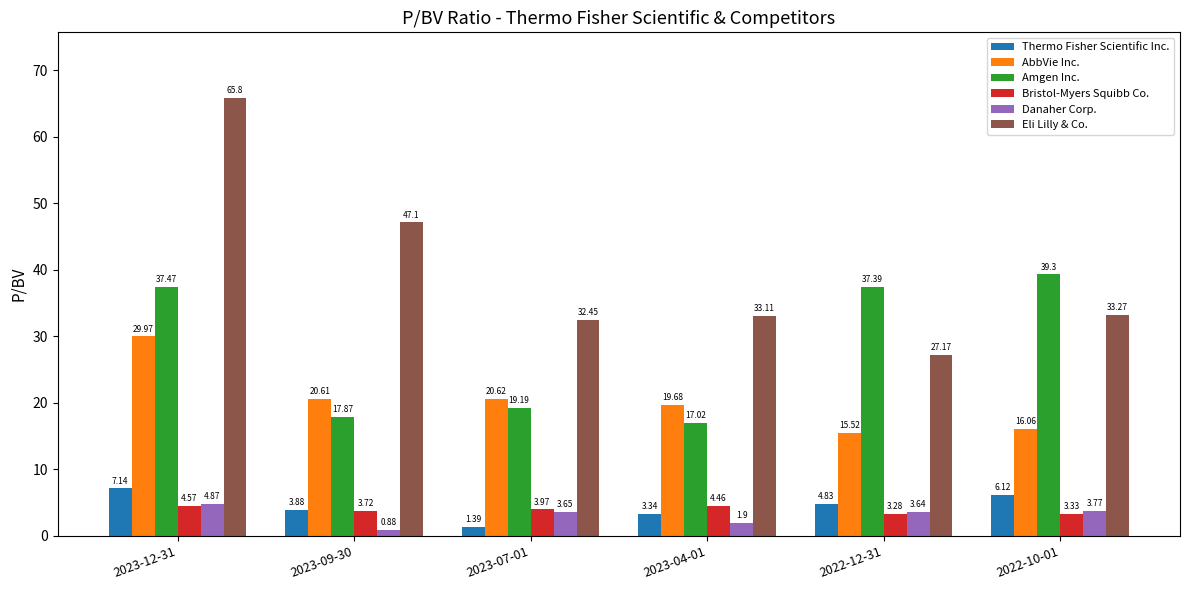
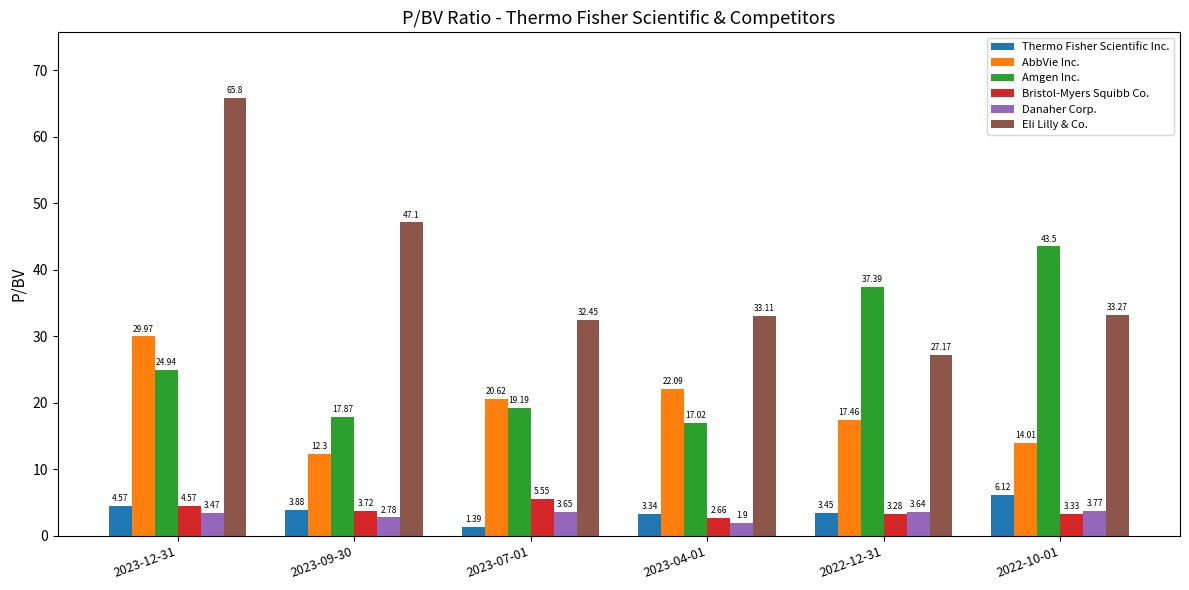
Thermo Fisher Scientific Inc., 2023-12-31: 7.14 -> 4.57
Amgen Inc., 2023-12-31: 37.47 -> 24.94
Danaher Corp., 2023-12-31: 4.87 -> 3.47
AbbVie Inc., 2023-09-30: 20.61 -> 12.3
Danaher Corp., 2023-09-30: 0.88 -> 2.78
Bristol-Myers Squibb Co., 2023-07-01: 3.97 -> 5.55
AbbVie Inc., 2023-04-01: 19.68 -> 22.09
Bristol-Myers Squibb Co., 2023-04-01: 4.46 -> 2.66
Thermo Fisher Scientific Inc., 2022-12-31: 4.83 -> 3.45
AbbVie Inc., 2022-12-31: 15.52 -> 17.46
AbbVie Inc., 2022-10-01: 16.06 -> 14.01
Amgen Inc., 2022-10-01: 39.3 -> 43.5
